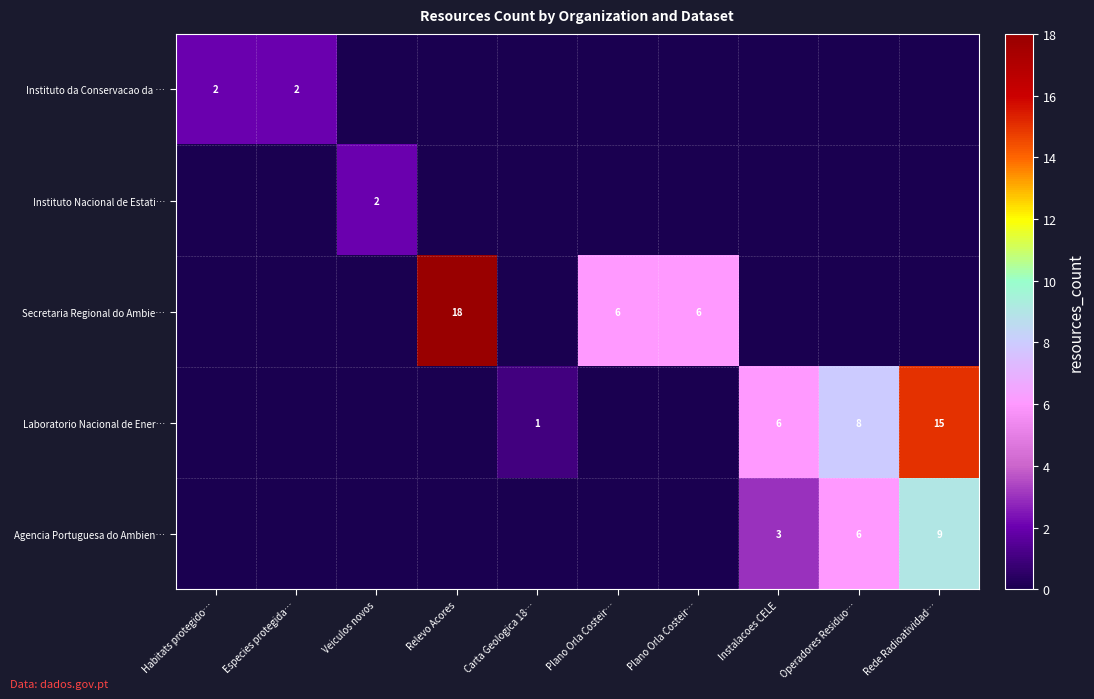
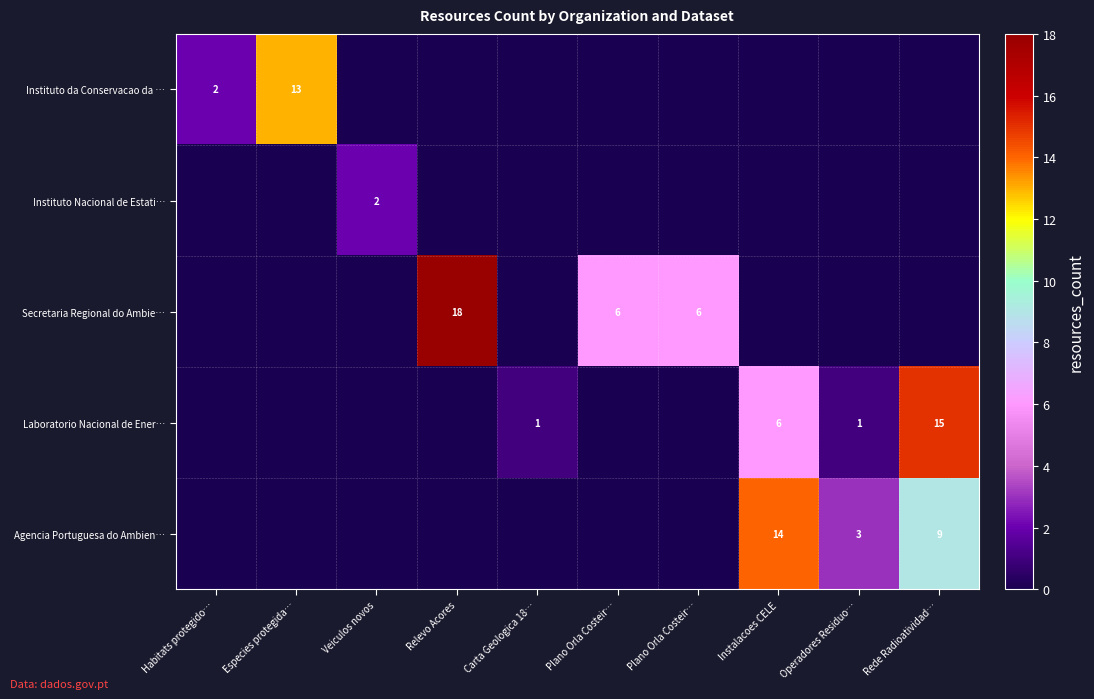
Instituto da Conservacao da …, Especies protegida…: 2 -> 13
Laboratorio Nacional de Ener…, Operadores Residuo…: 8 -> 1
Agencia Portuguesa do Ambien…, Instalacoes CELE: 3 -> 14
Agencia Portuguesa do Ambien…, Operadores Residuo…: 6 -> 3
